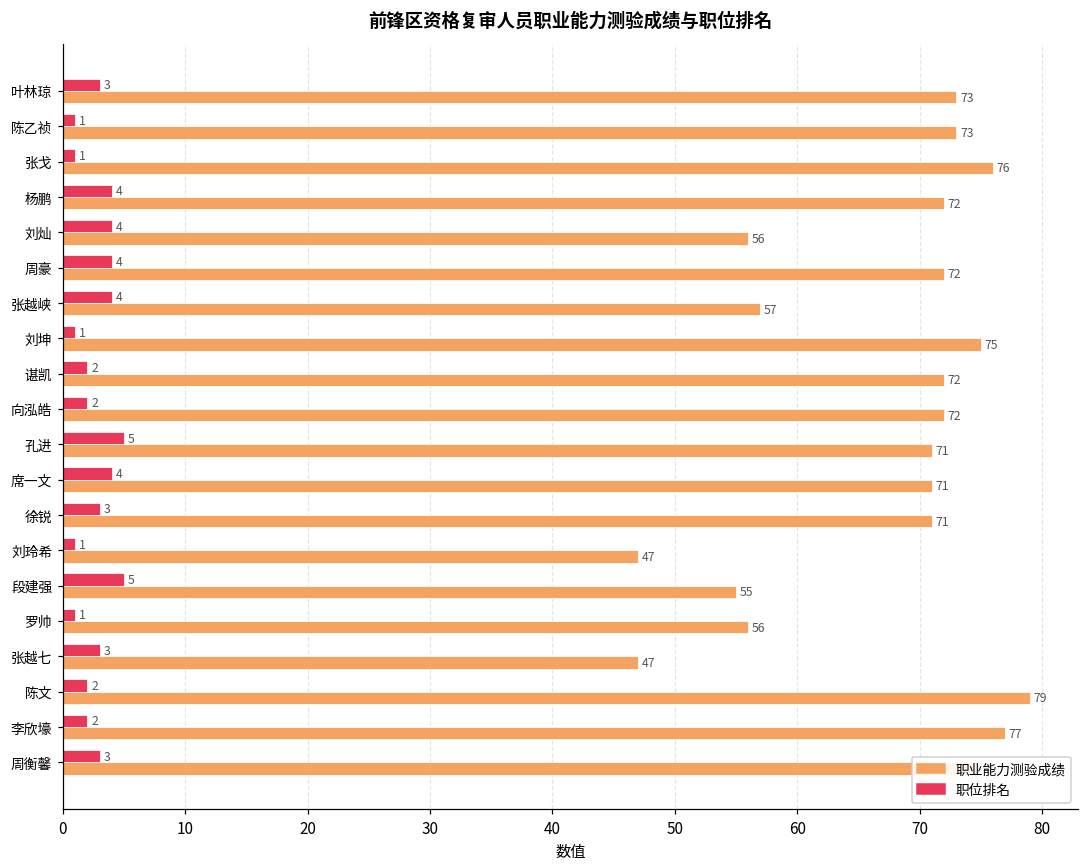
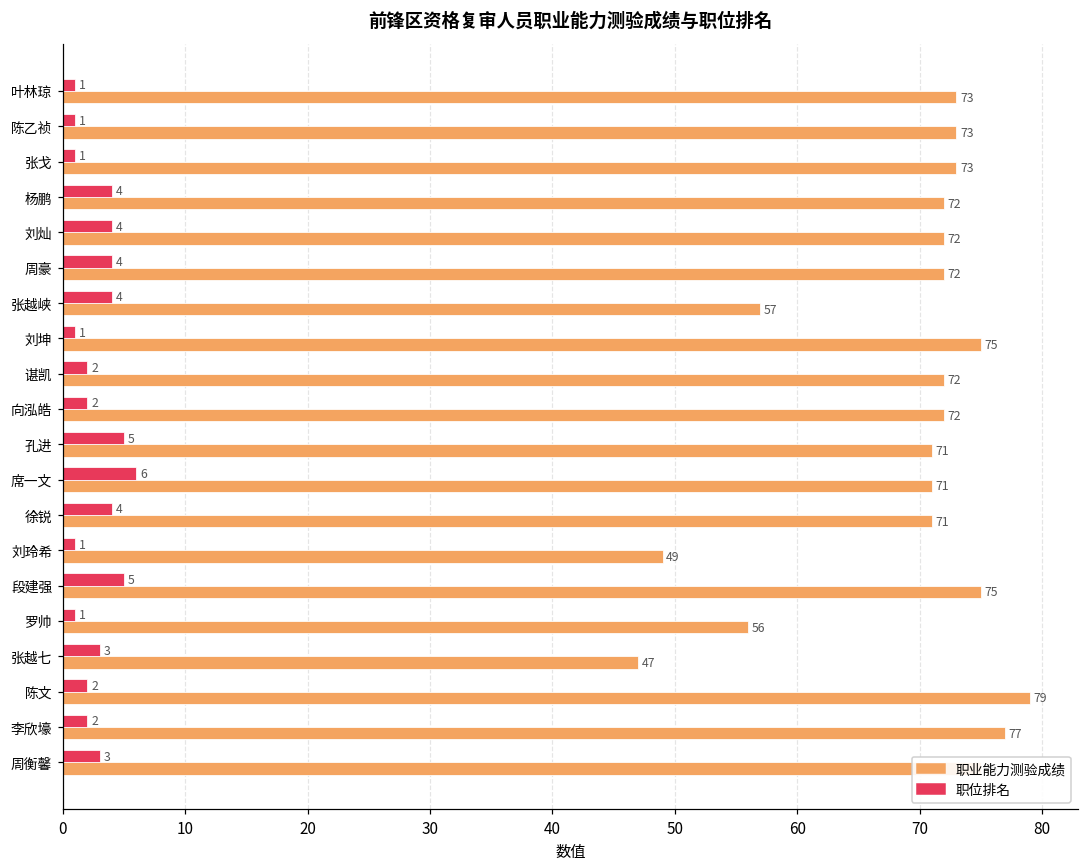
职位排名, 叶林琼: 3 -> 1
职业能力测验成绩, 张戈: 76 -> 73
职业能力测验成绩, 刘灿: 56 -> 72
职位排名, 席一文: 4 -> 6
职位排名, 徐锐: 3 -> 4
职业能力测验成绩, 刘玲希: 47 -> 49
职业能力测验成绩, 段建强: 55 -> 75
